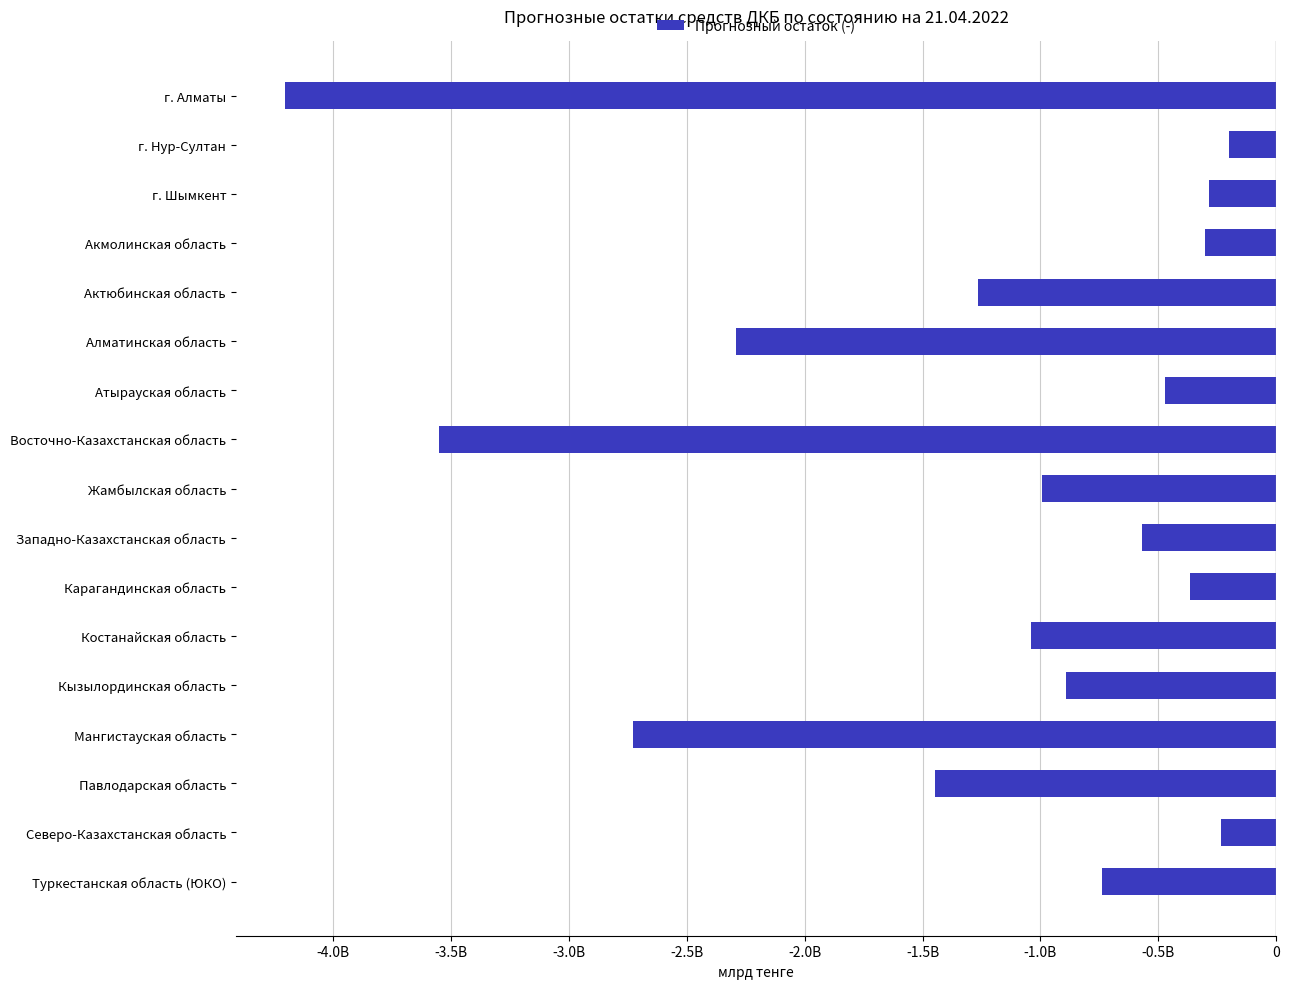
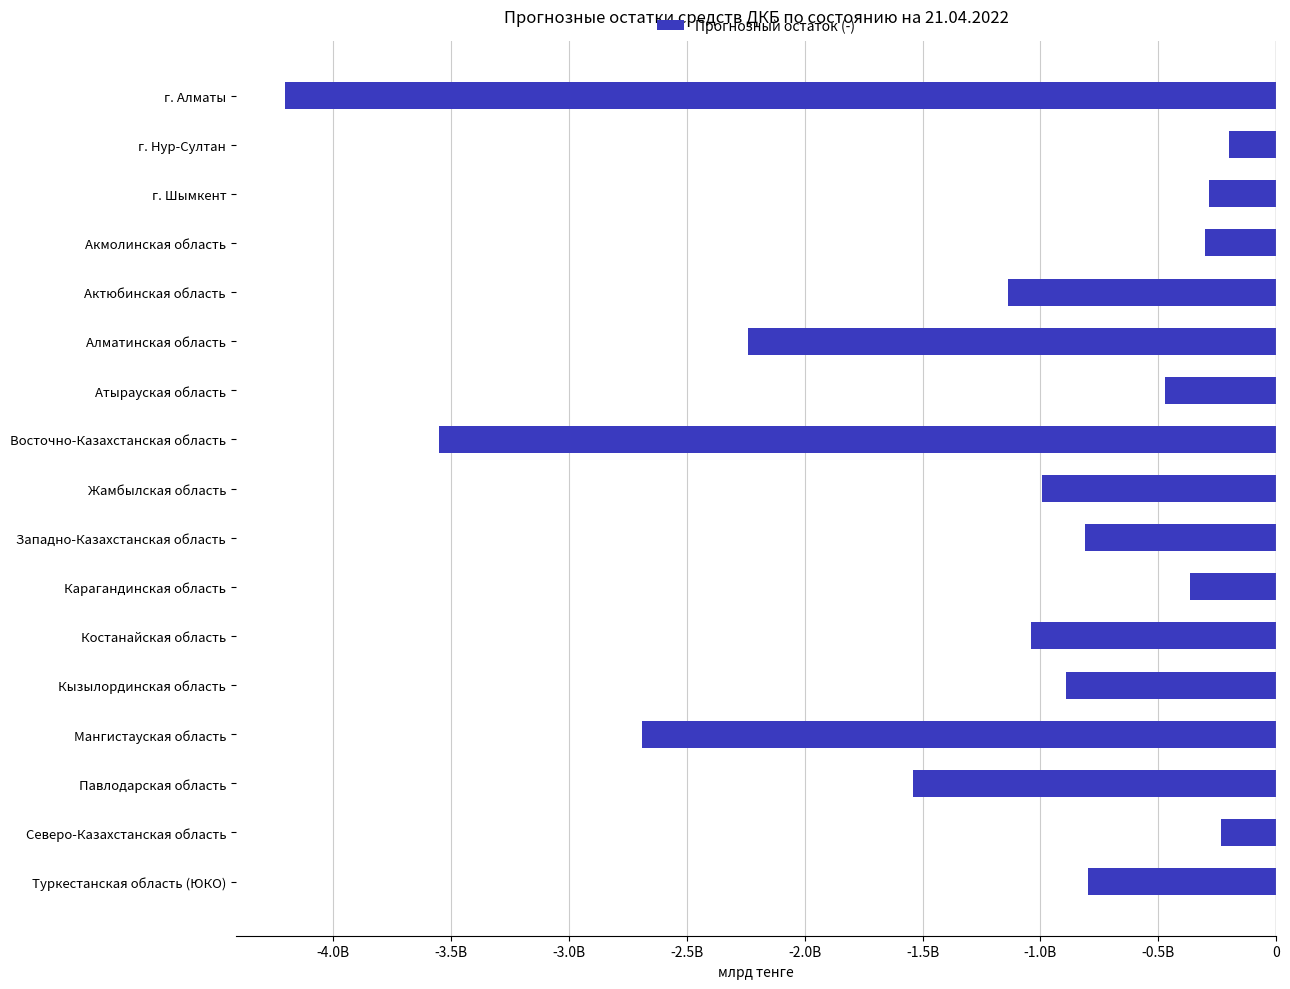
Актюбинская область: -1270000000 -> -1140000000
Алматинская область: -2290000000 -> -2240000000
Западно-Казахстанская область: -570000000 -> -810000000
Мангистауская область: -2730000000 -> -2690000000
Павлодарская область: -1450000000 -> -1540000000
Туркестанская область (ЮКО): -740000000 -> -800000000
